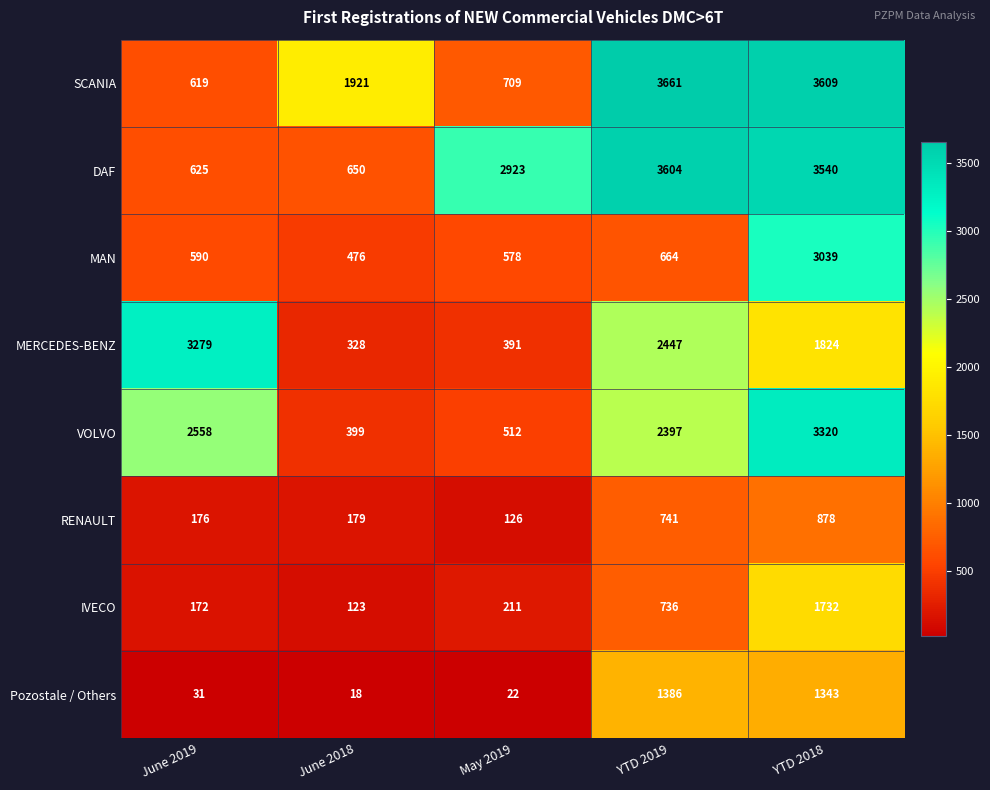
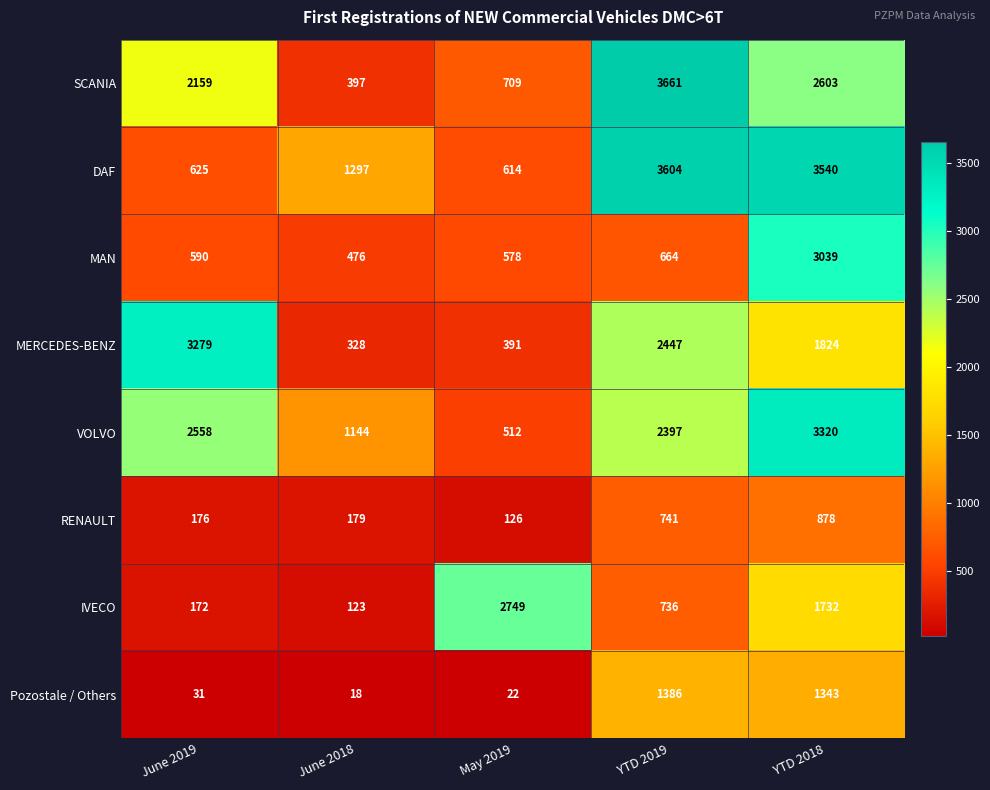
SCANIA, June 2019: 619 -> 2159
SCANIA, June 2018: 1921 -> 397
SCANIA, YTD 2018: 3609 -> 2603
DAF, June 2018: 650 -> 1297
DAF, May 2019: 2923 -> 614
VOLVO, June 2018: 399 -> 1144
IVECO, May 2019: 211 -> 2749
